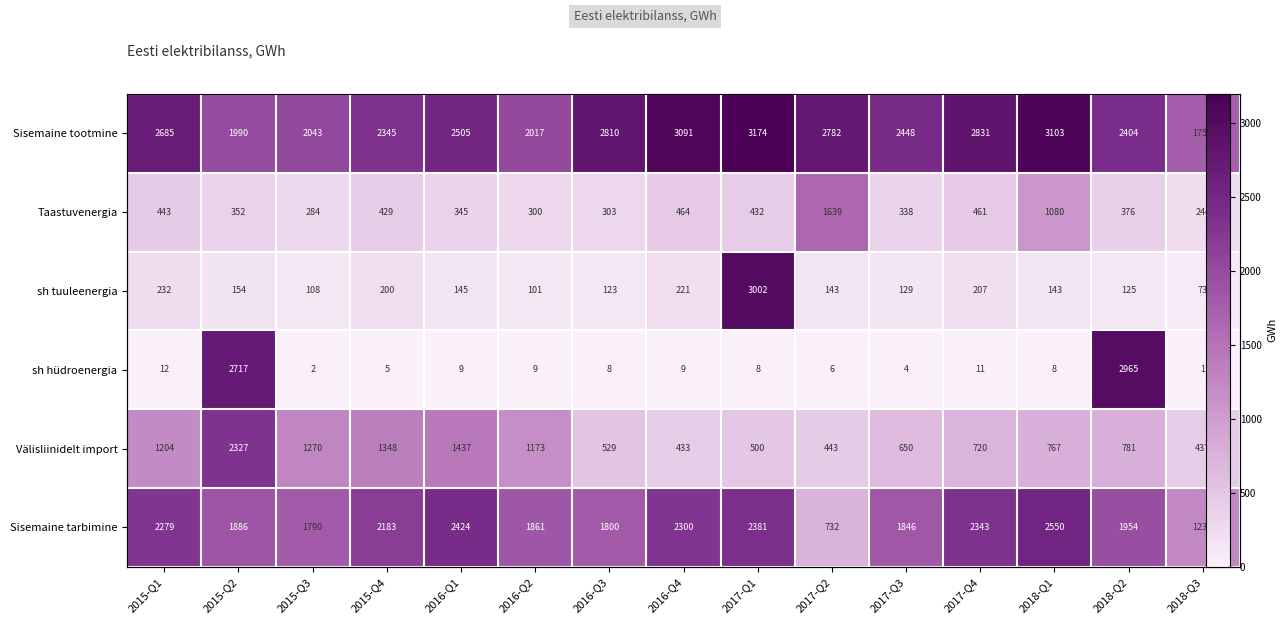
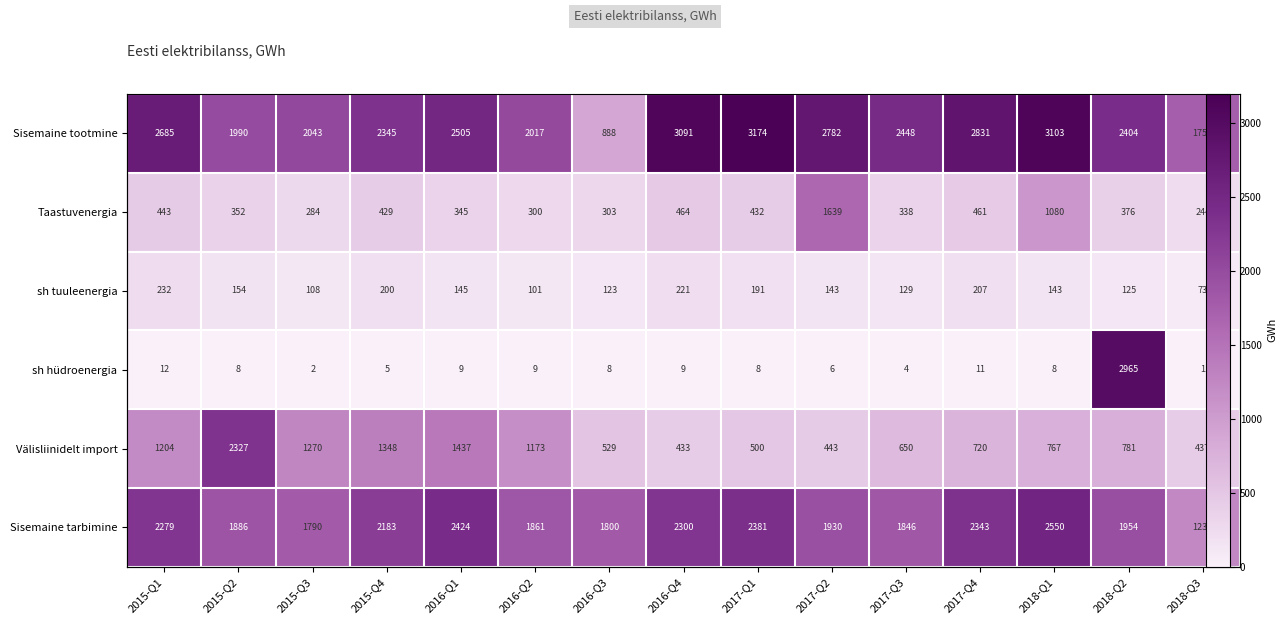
Sisemaine tootmine, 2016-Q3: 2810 -> 888
sh tuuleenergia, 2017-Q1: 3002 -> 191
sh hüdroenergia, 2015-Q2: 2717 -> 8
Sisemaine tarbimine, 2017-Q2: 732 -> 1930
